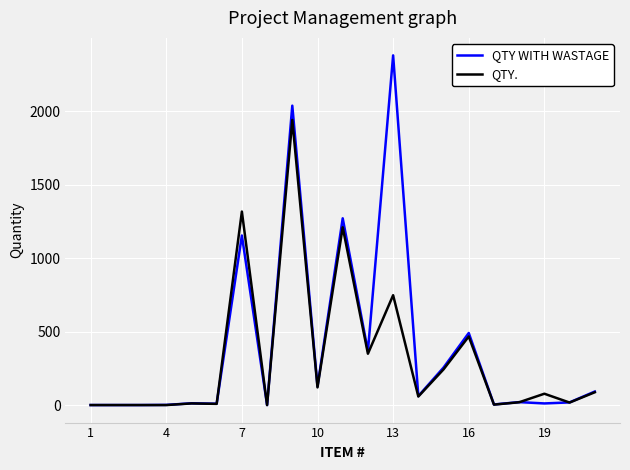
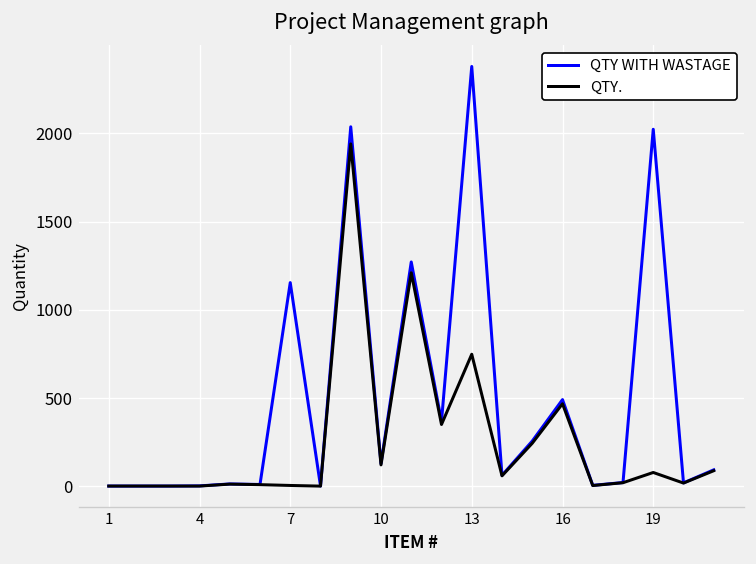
QTY., 7: 1320 -> 0
QTY WITH WASTAGE, 19: 10 -> 2020
